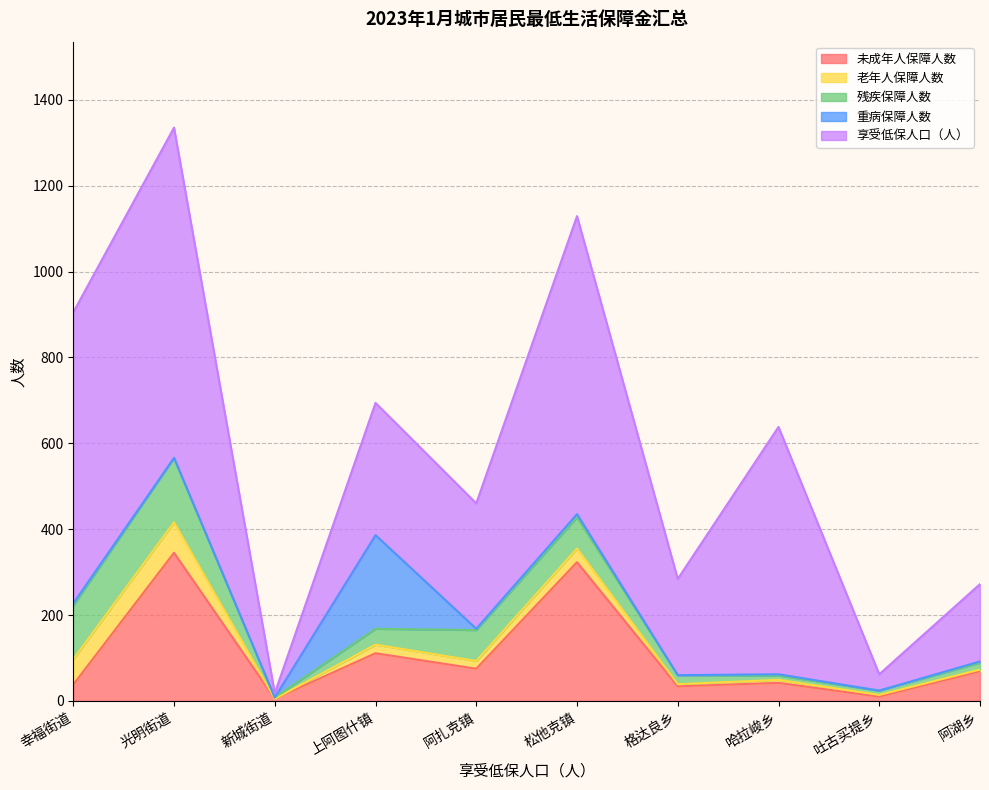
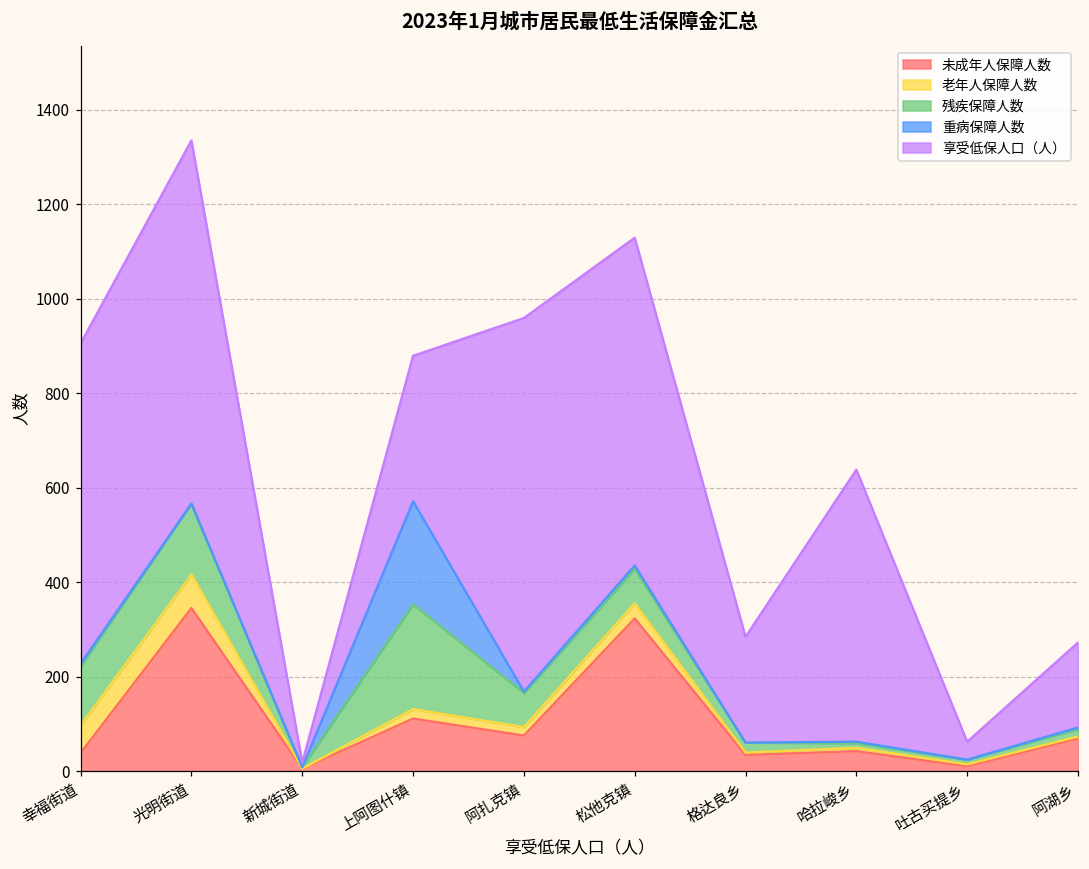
残疾保障人数, 上阿图什镇: 40 -> 220
享受低保人口（人）, 阿扎克镇: 290 -> 790
